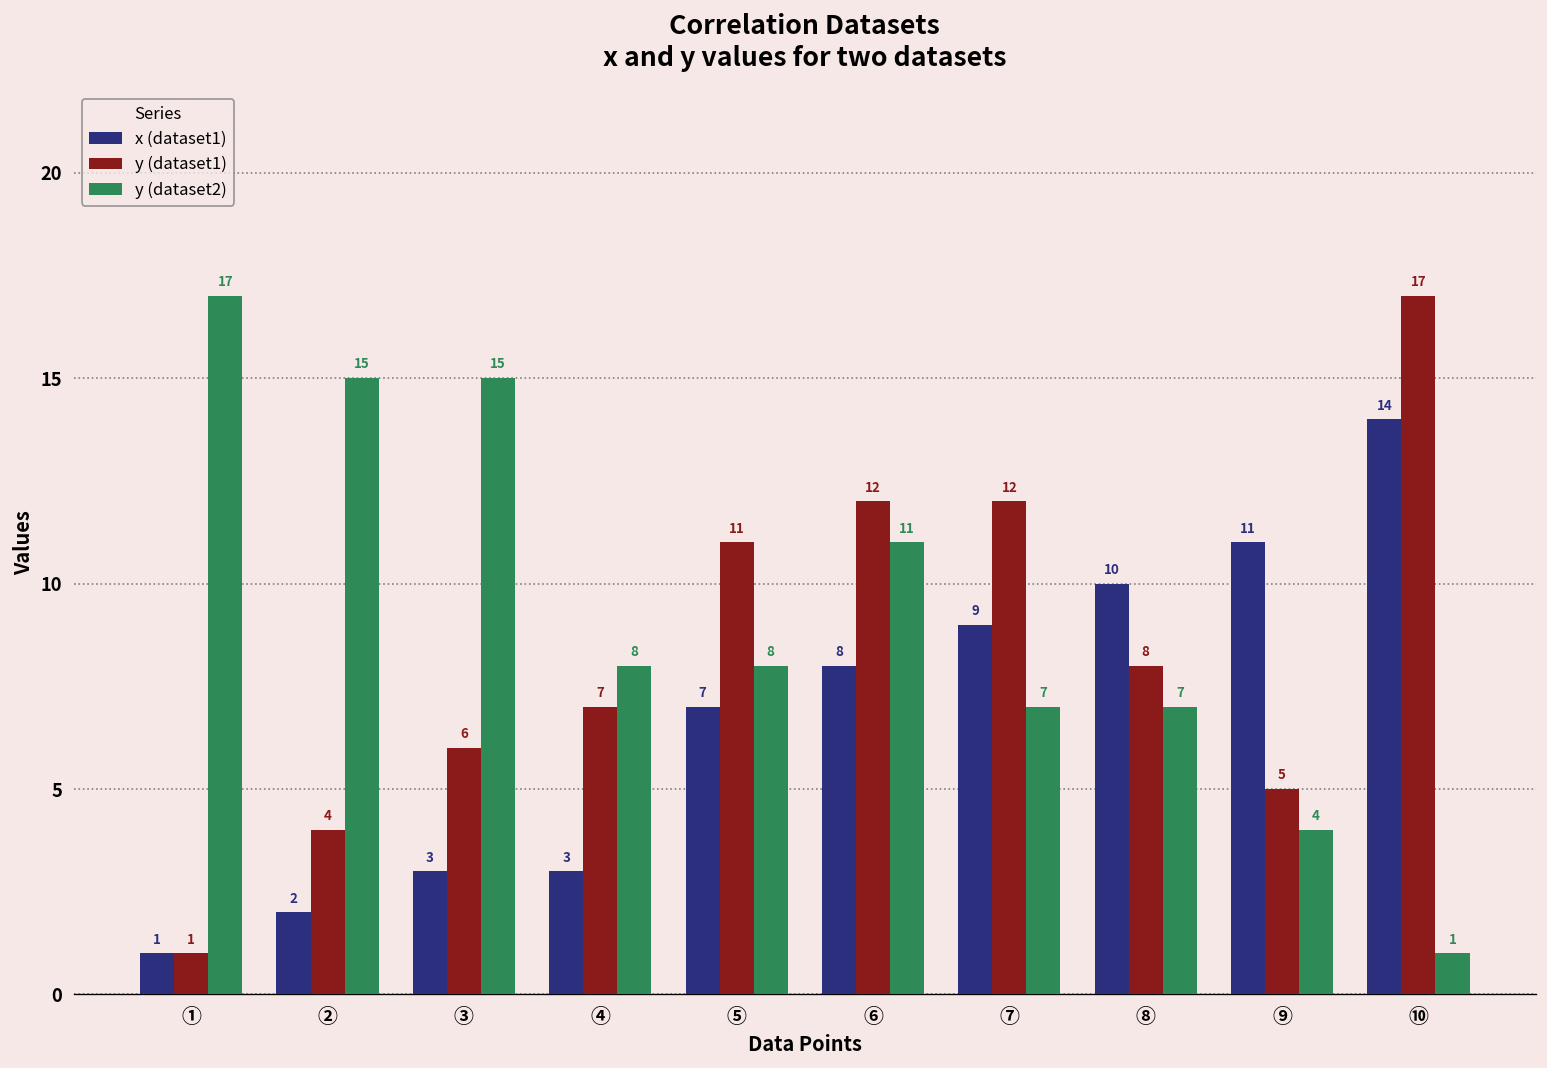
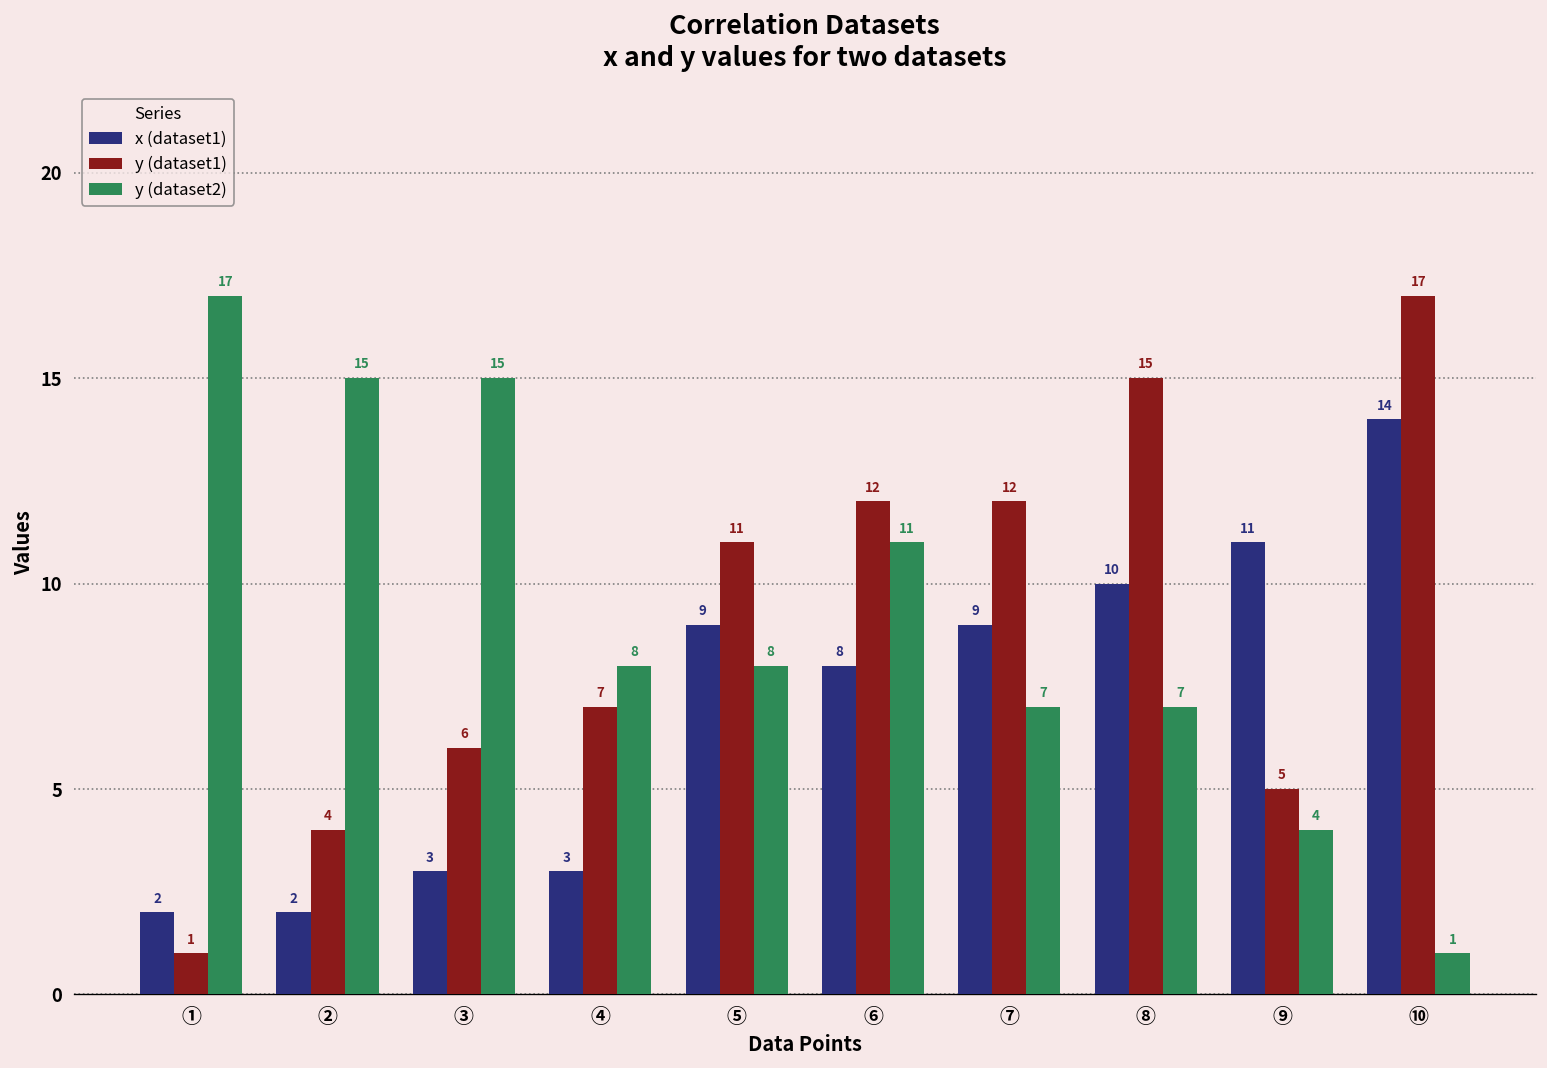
x (dataset1), ①: 1 -> 2
x (dataset1), ⑤: 7 -> 9
y (dataset1), ⑧: 8 -> 15
